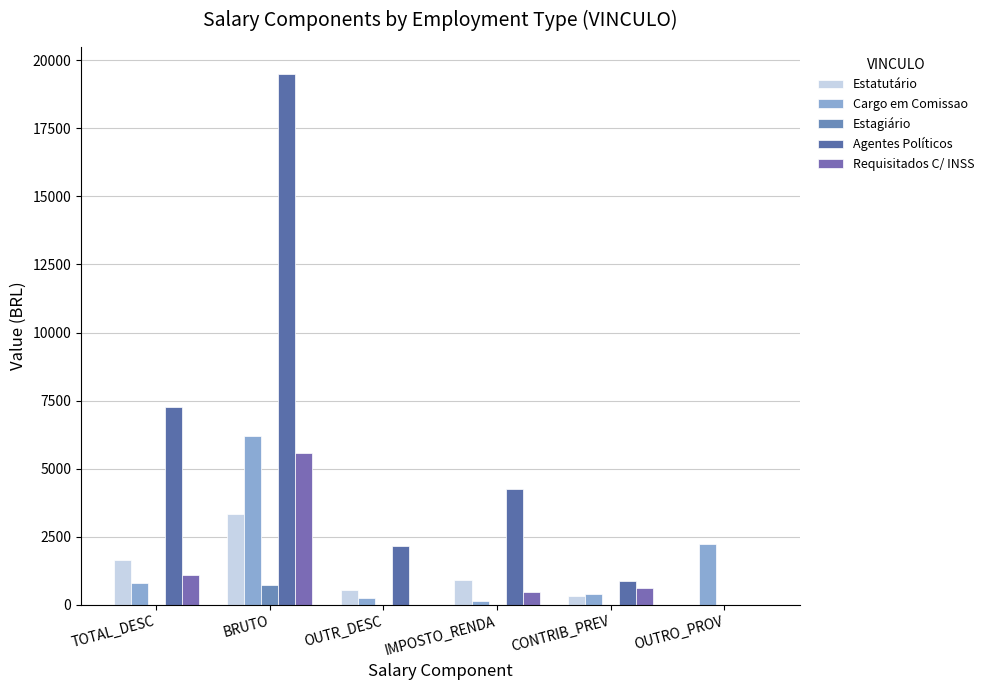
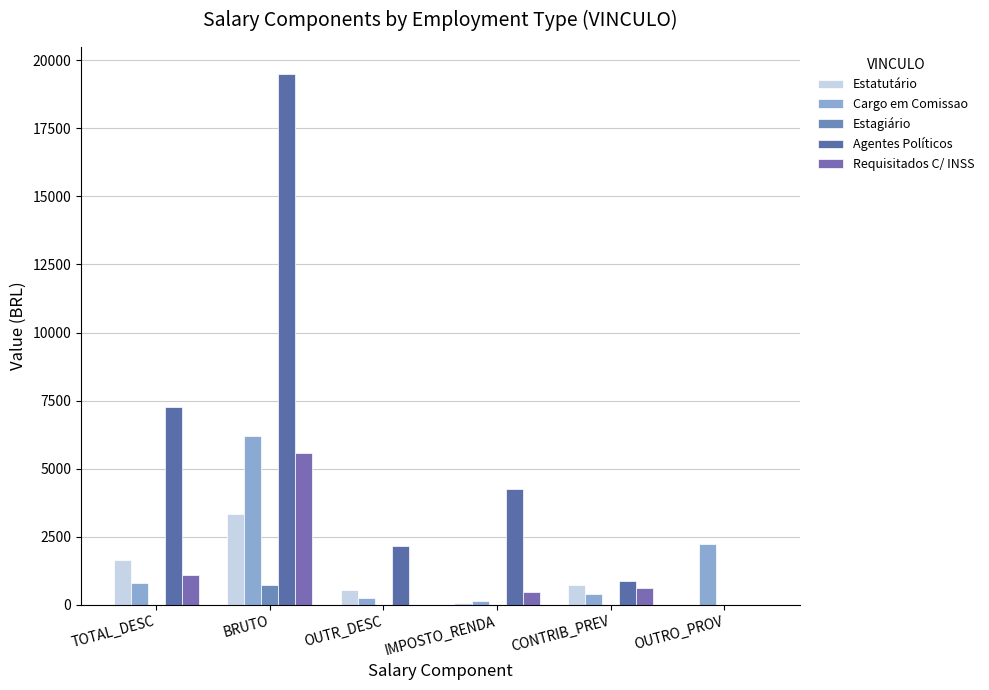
Estatutário, IMPOSTO_RENDA: 900 -> 100
Estatutário, CONTRIB_PREV: 300 -> 700
